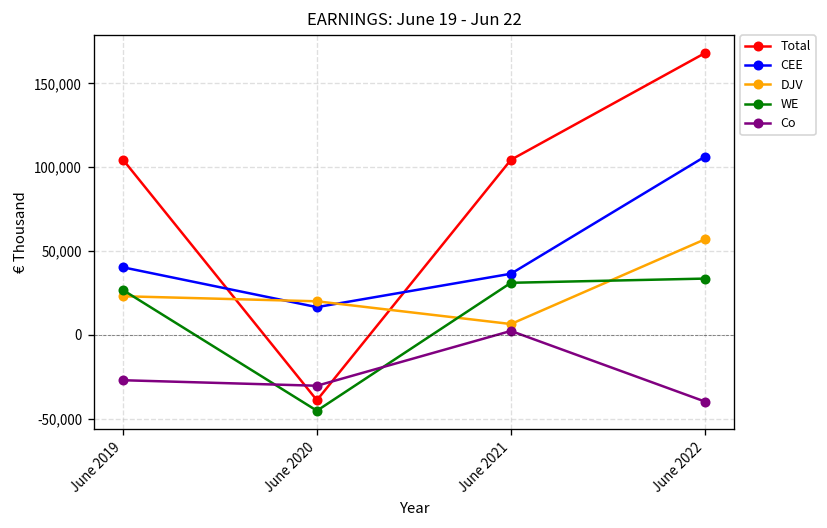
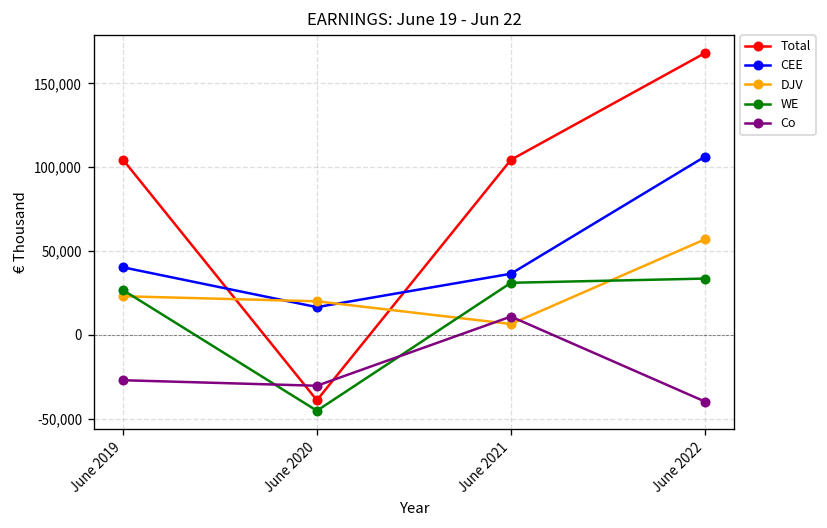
Co, June 2021: 2,000 -> 11,000
